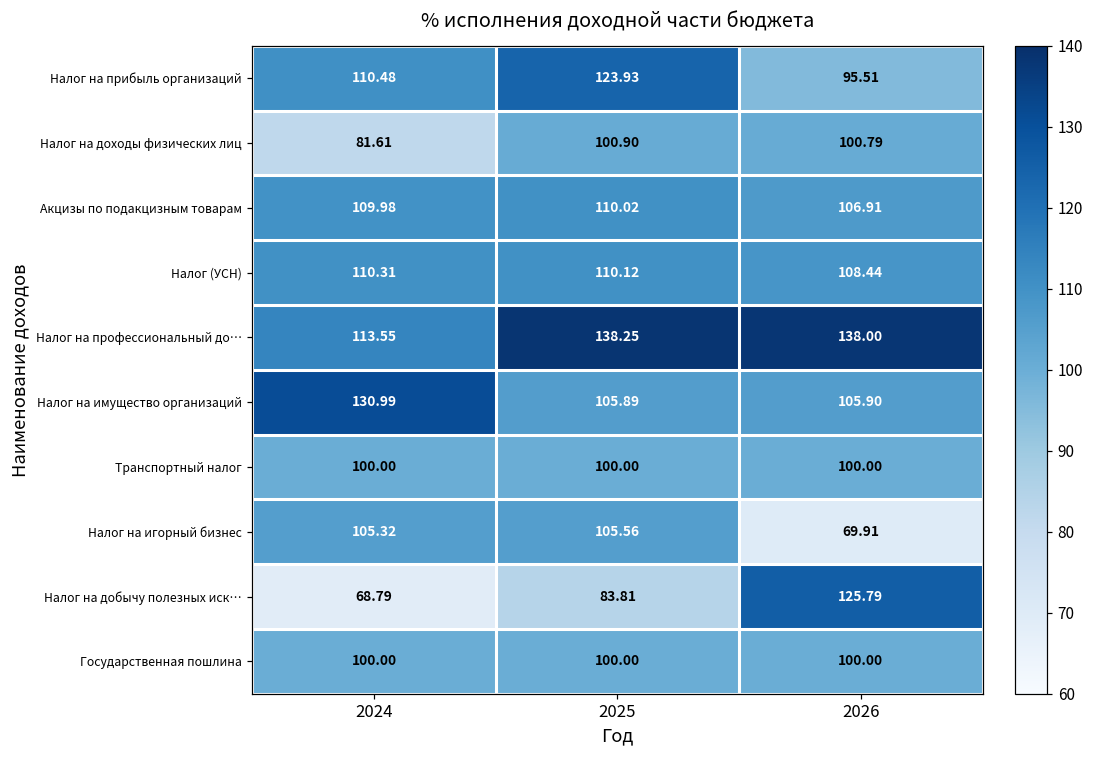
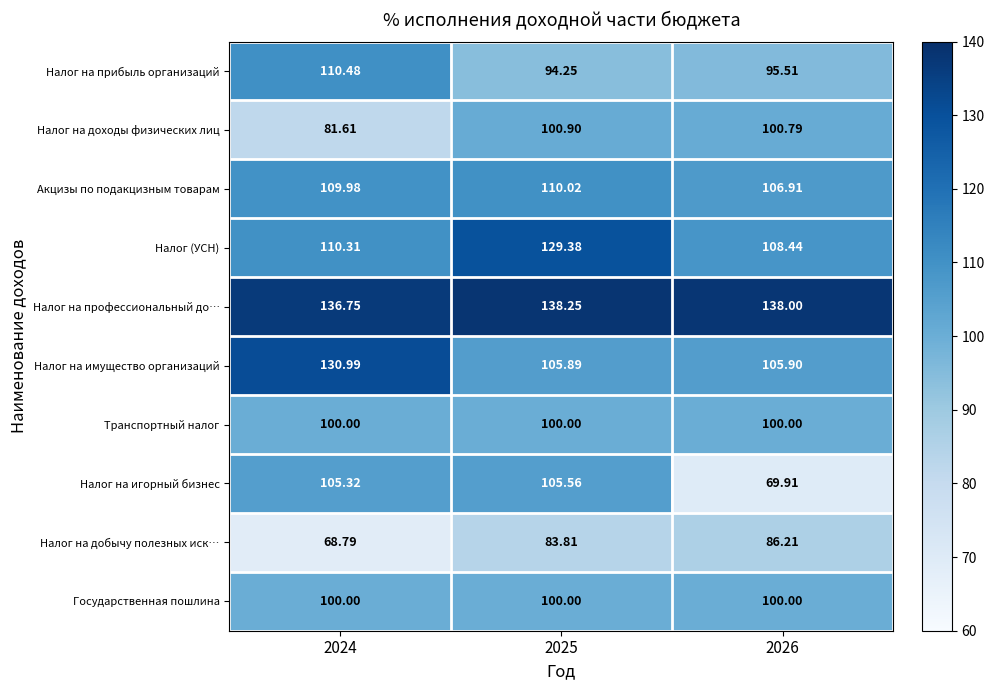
Налог на прибыль организаций, 2025: 123.93 -> 94.25
Налог (УСН), 2025: 110.12 -> 129.38
Налог на профессиональный до…, 2024: 113.55 -> 136.75
Налог на добычу полезных иск…, 2026: 125.79 -> 86.21
